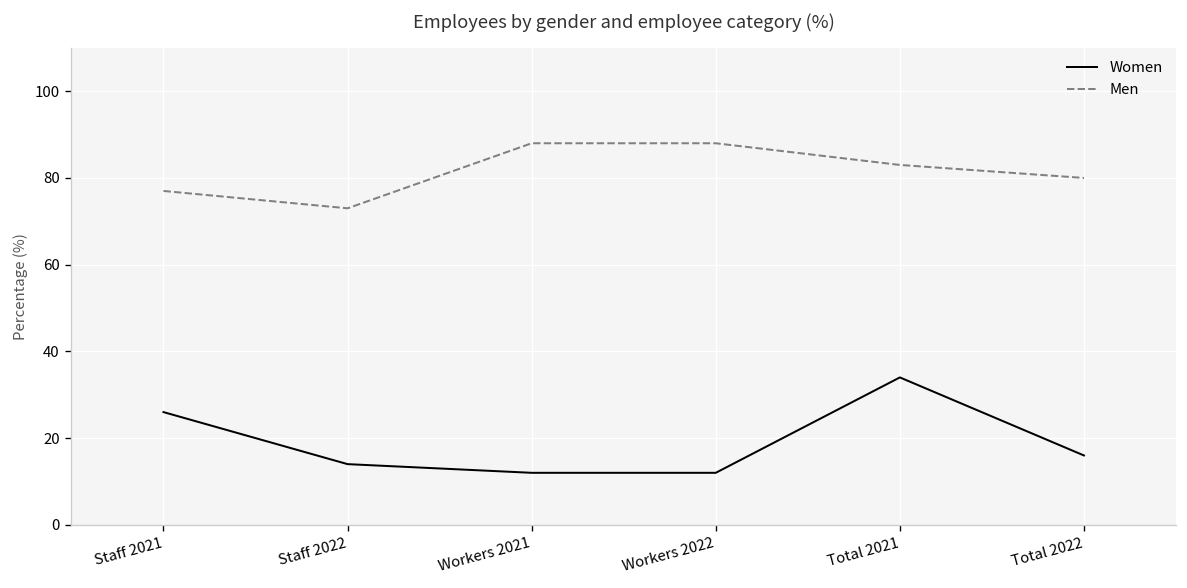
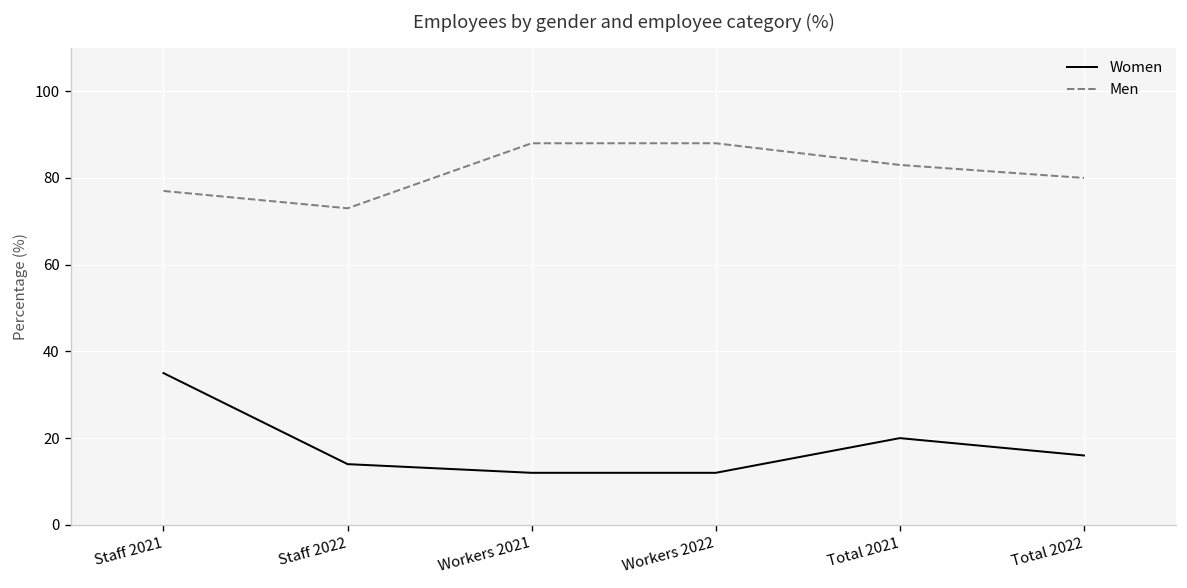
Women, Staff 2021: 26 -> 35
Women, Total 2021: 34 -> 20
